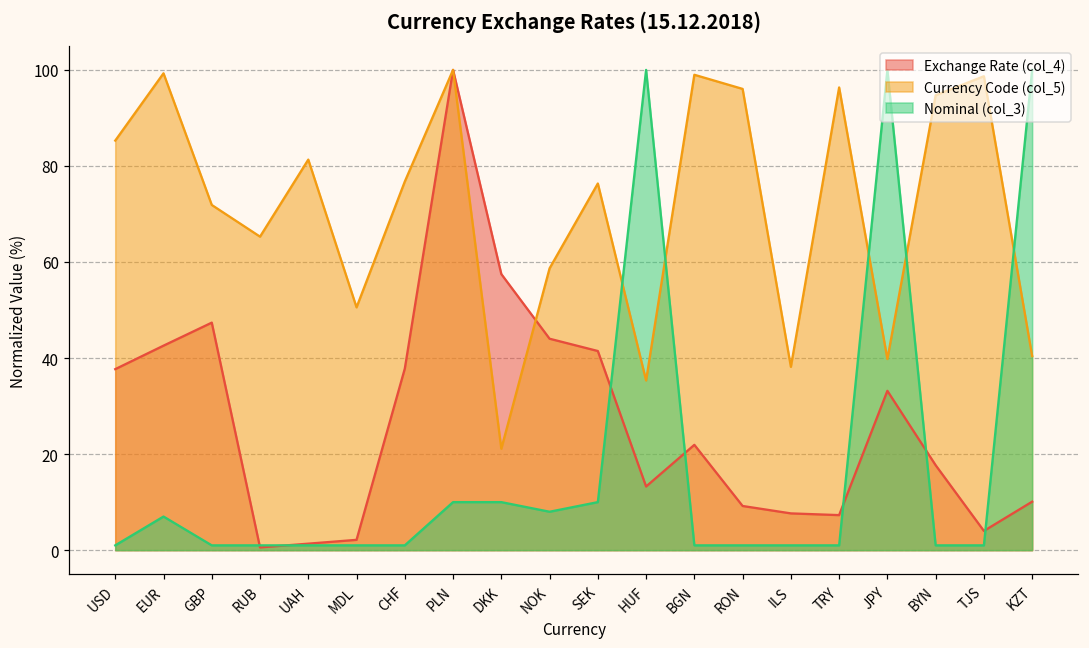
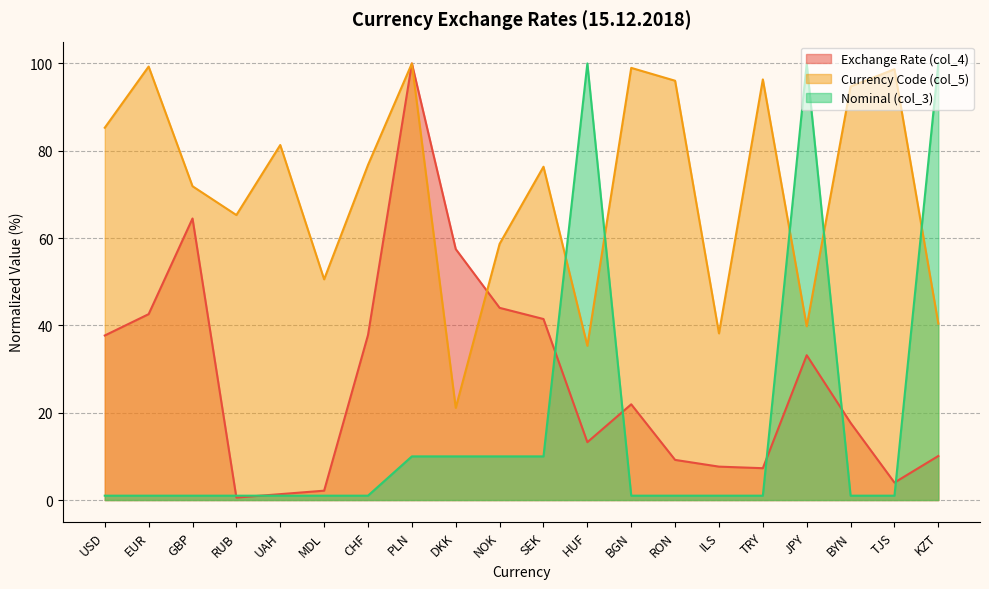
Nominal (col_3), EUR: 7 -> 1
Exchange Rate (col_4), GBP: 47 -> 64
Nominal (col_3), NOK: 8 -> 10
